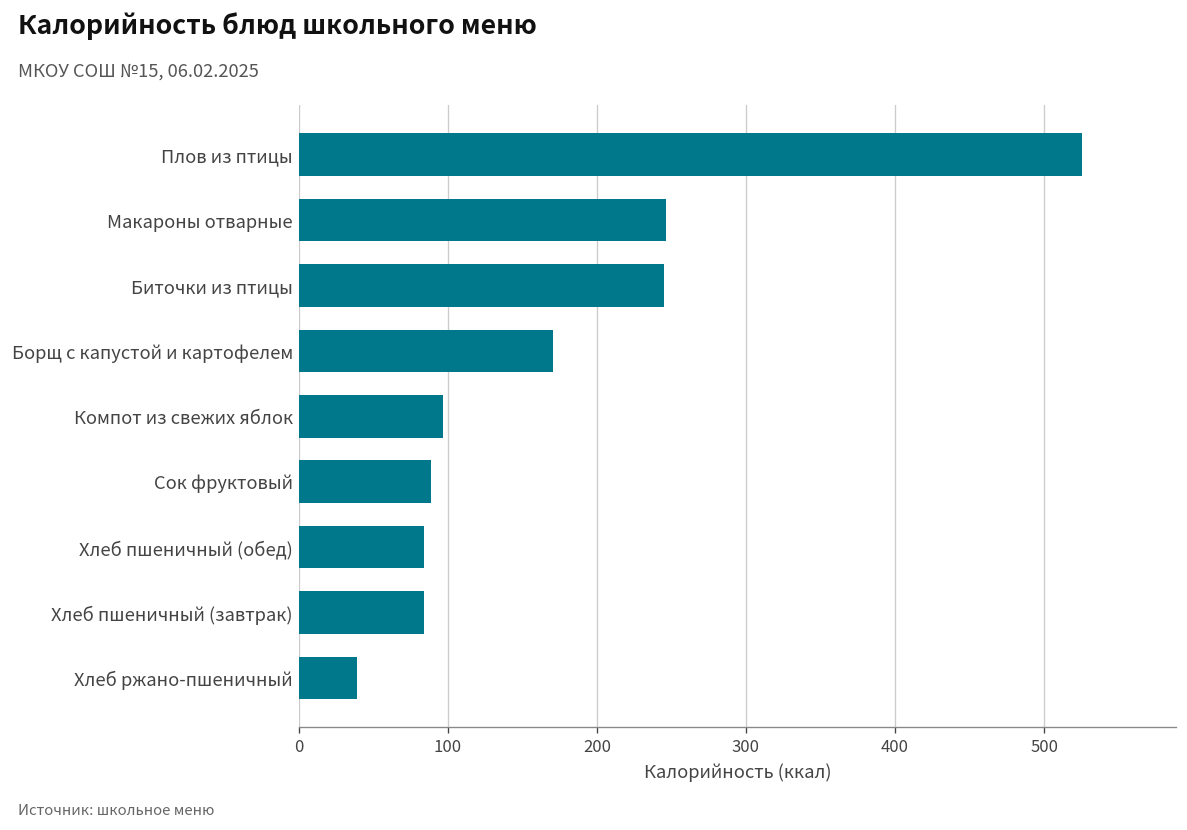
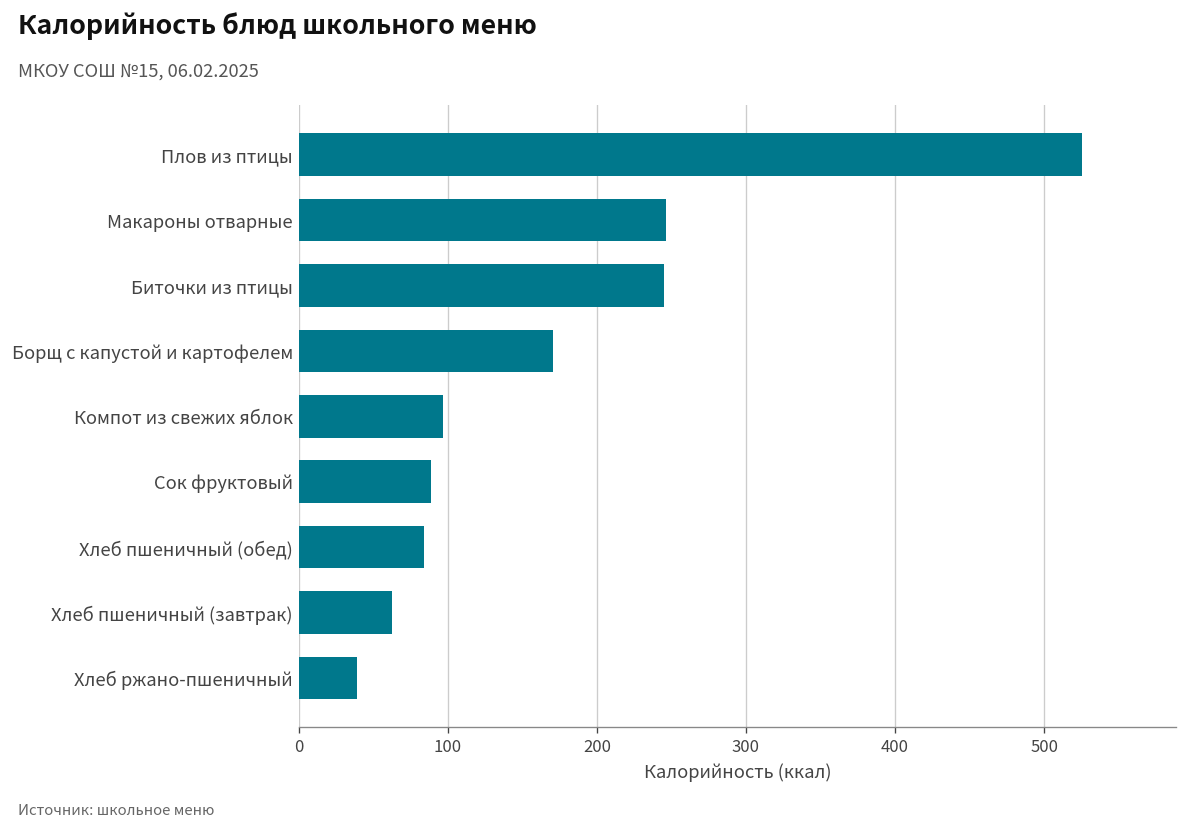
Хлеб пшеничный (завтрак): 84 -> 63
